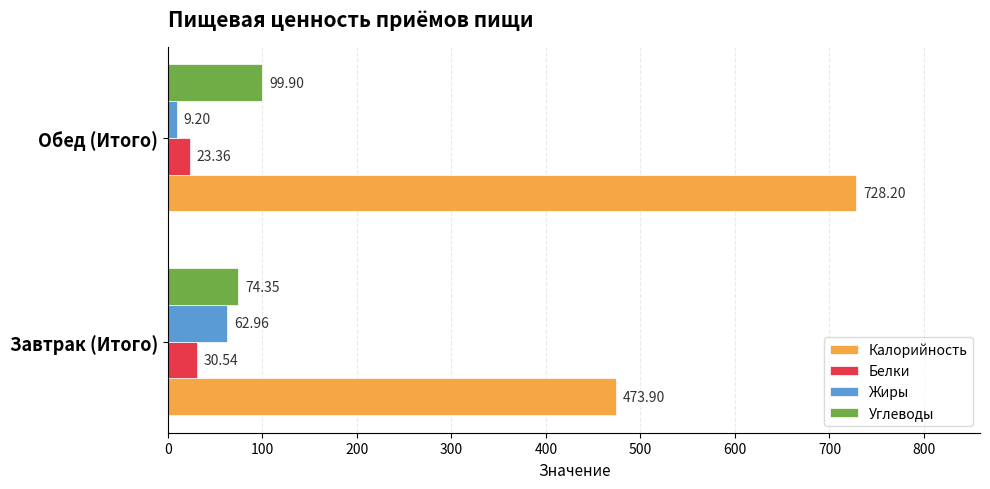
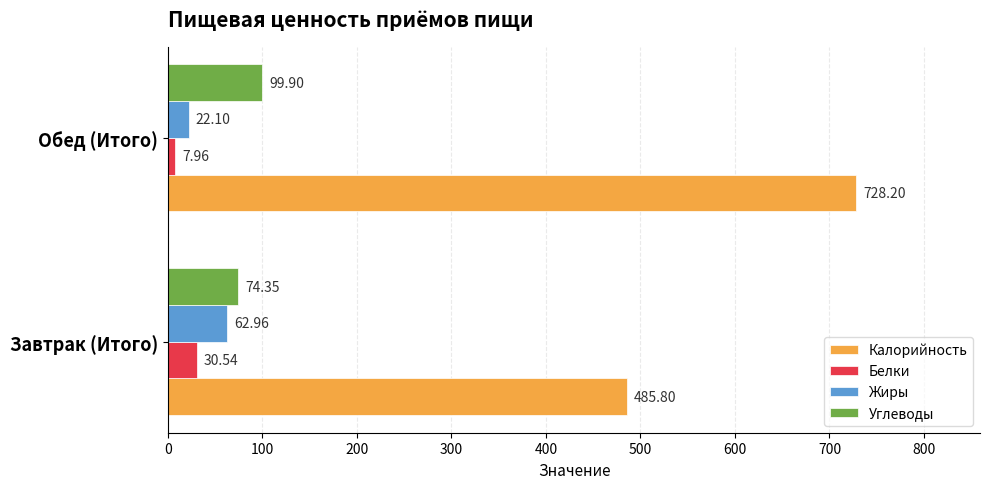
Жиры, Обед (Итого): 9.20 -> 22.10
Белки, Обед (Итого): 23.36 -> 7.96
Калорийность, Завтрак (Итого): 473.90 -> 485.80
